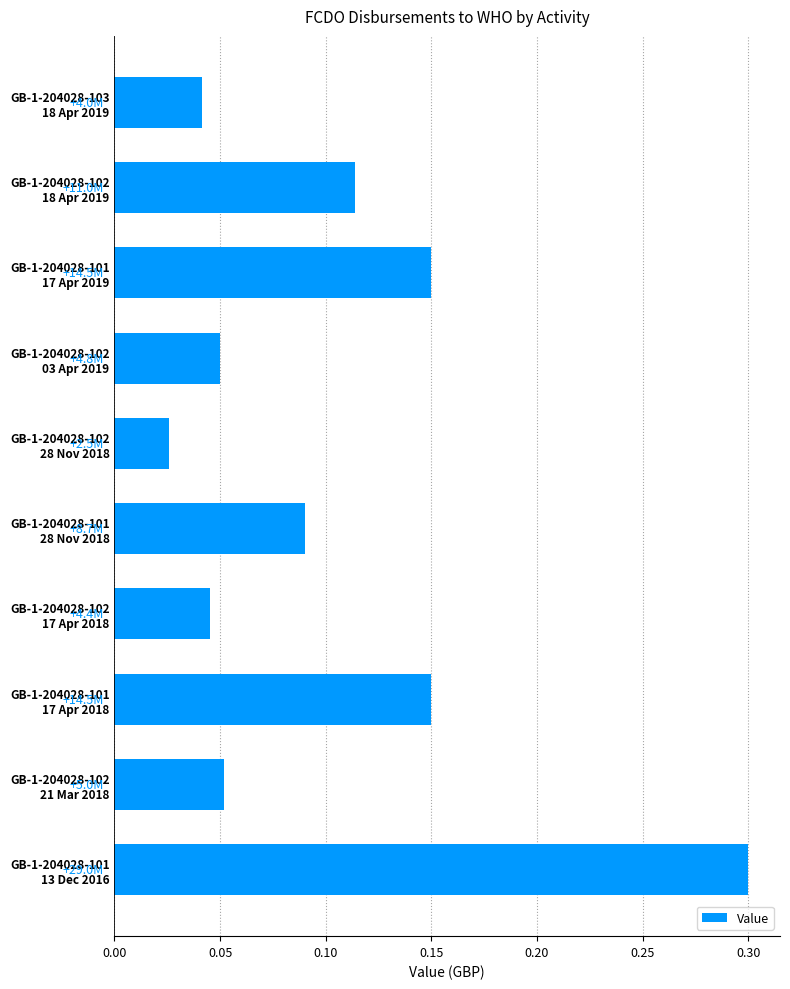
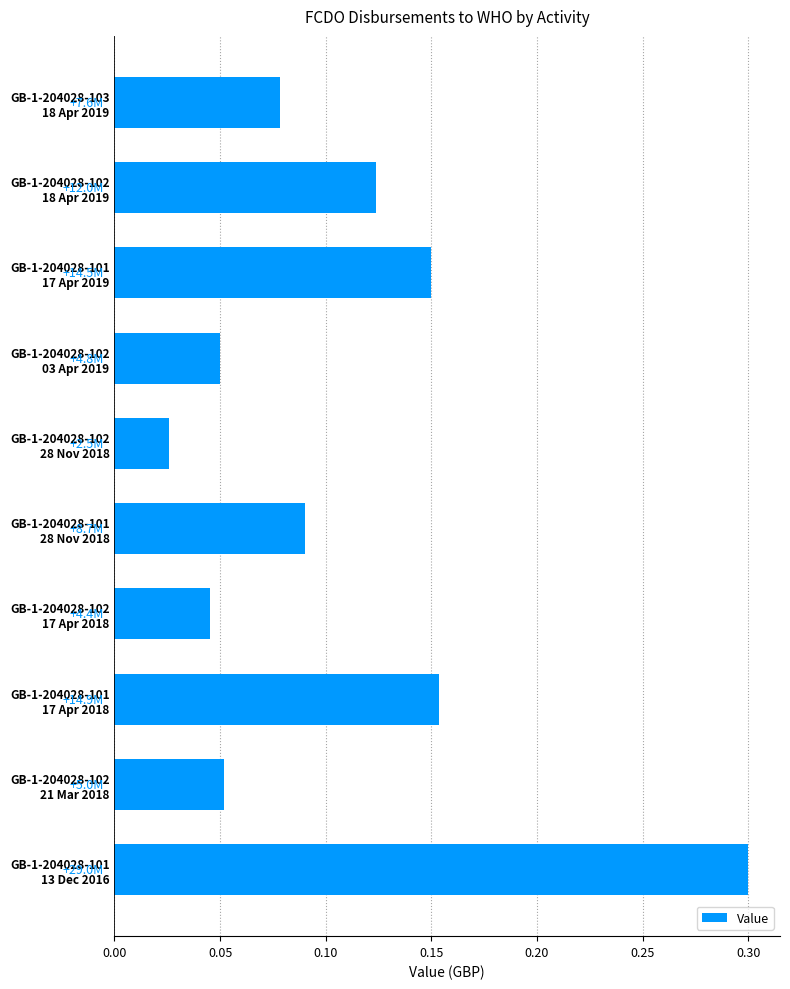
GB-1-204028-103 18 Apr 2019: +4.0M -> +7.6M
GB-1-204028-102 18 Apr 2019: +11.0M -> +12.0M
GB-1-204028-101 17 Apr 2018: +14.5M -> +14.9M
